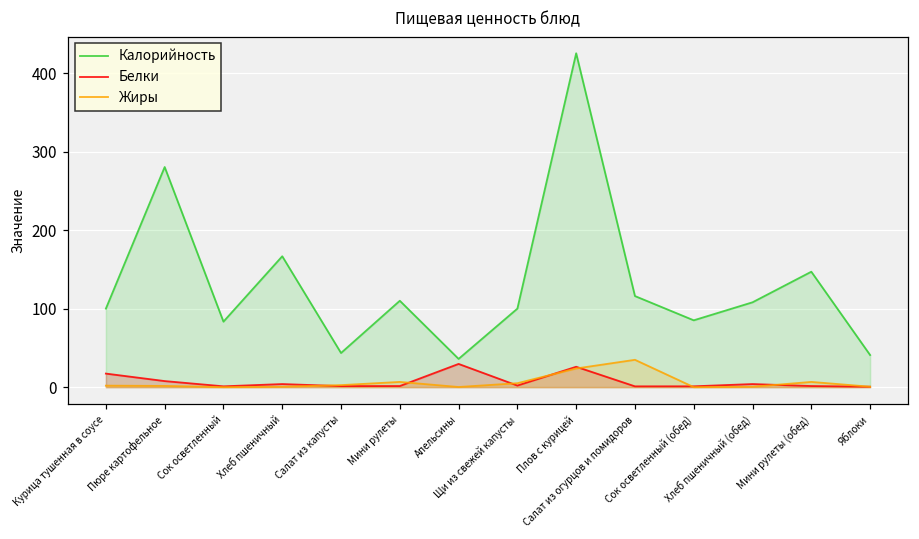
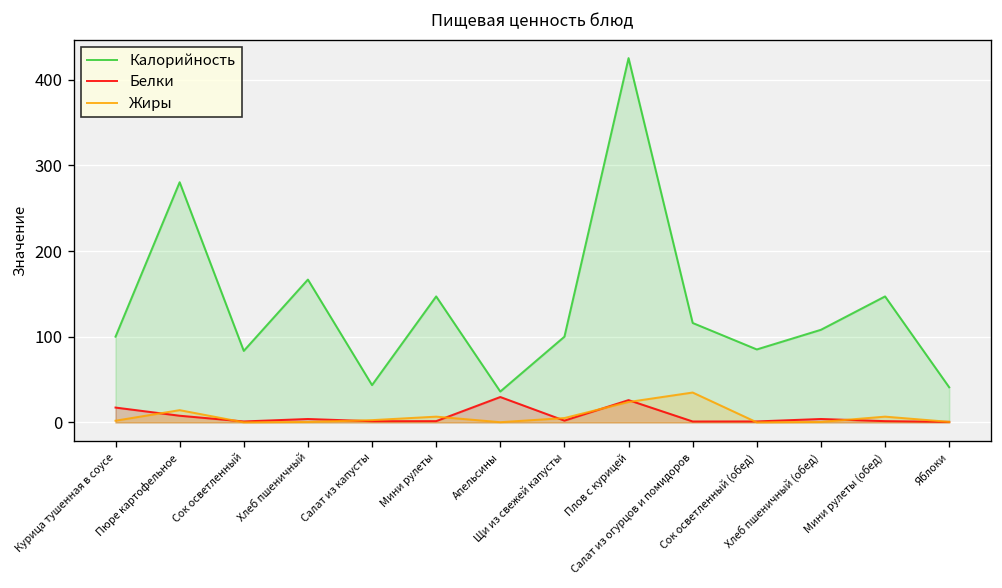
Жиры, Пюре картофельное: 0 -> 10
Калорийность, Мини рулеты: 110 -> 150
